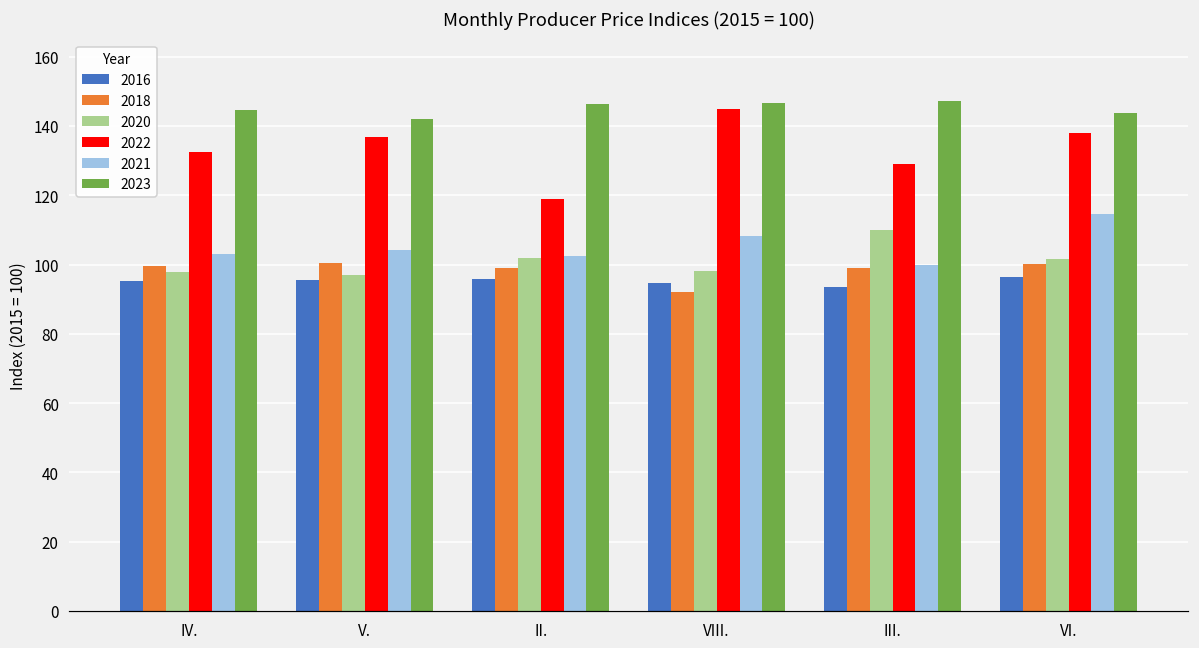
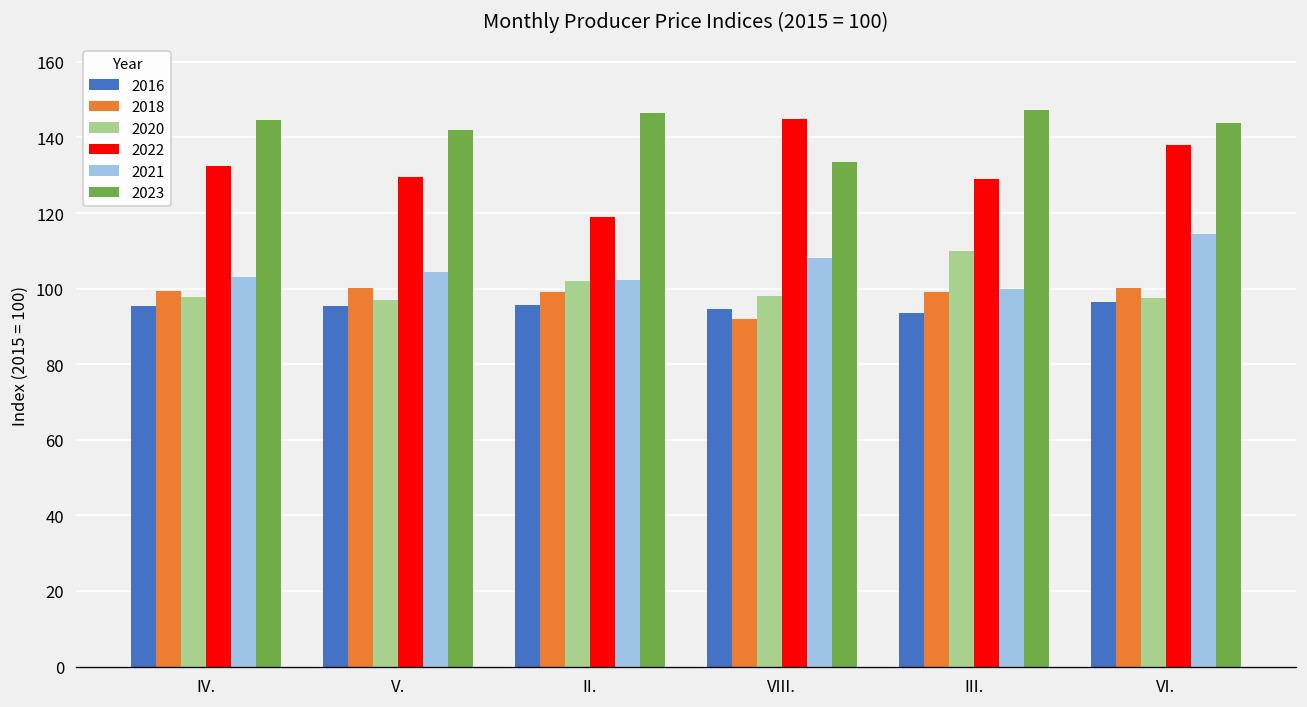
2022, V.: 137 -> 130
2023, VIII.: 147 -> 134
2020, VI.: 102 -> 98
